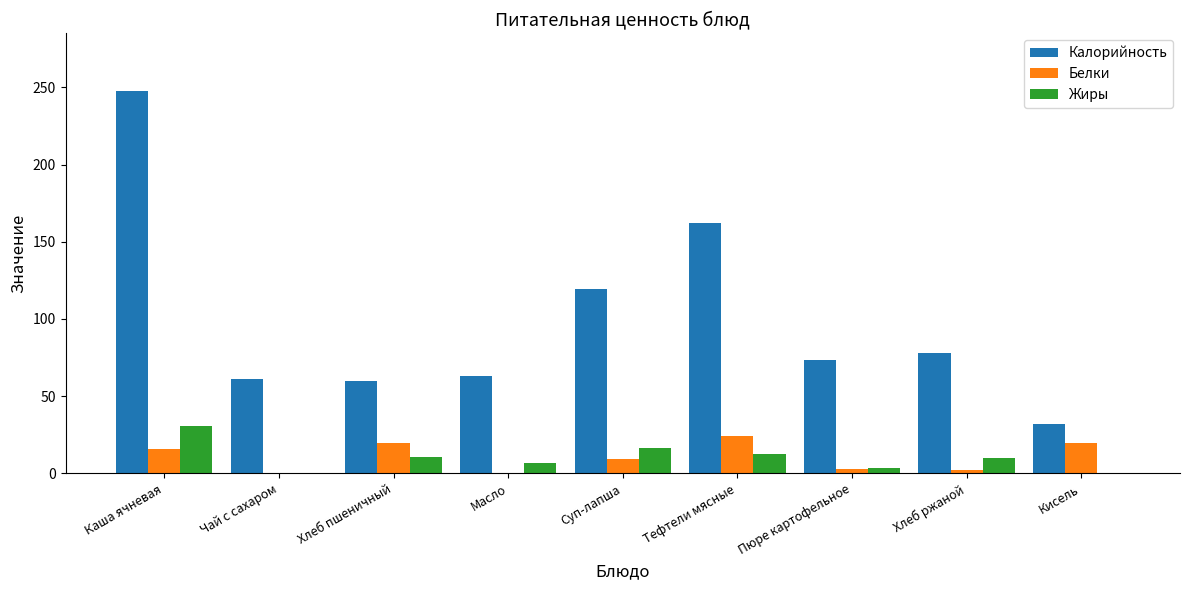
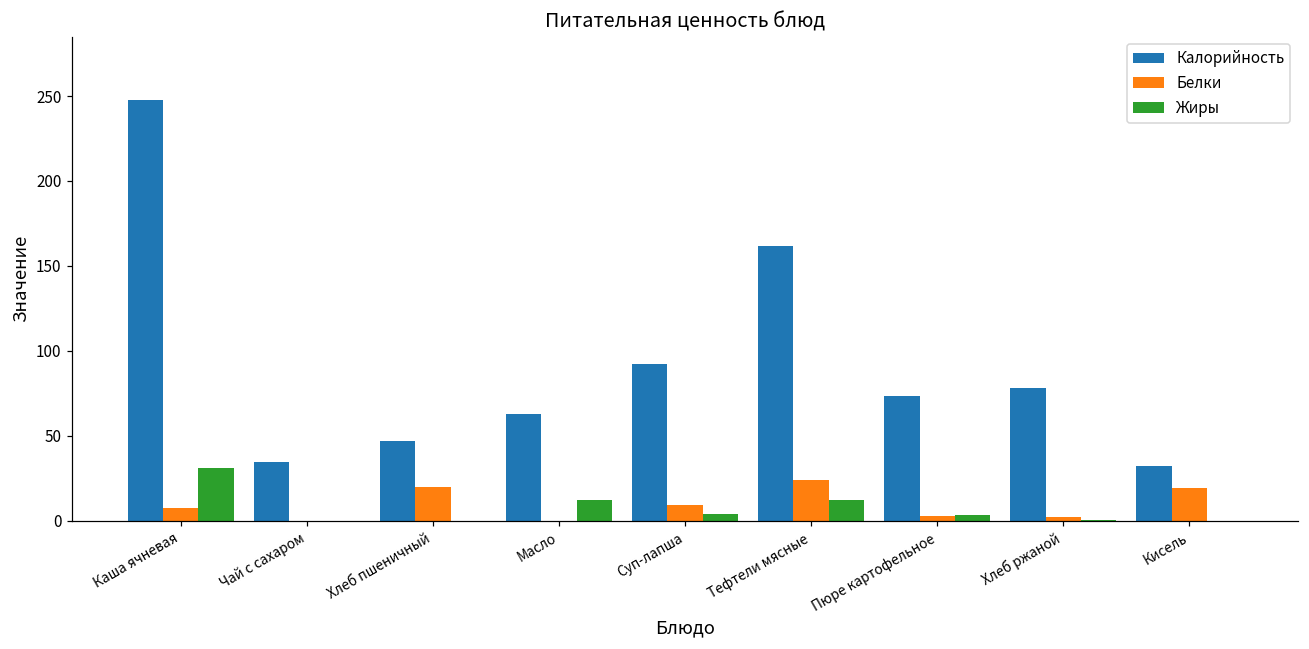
Белки, Каша ячневая: 16 -> 7
Калорийность, Чай с сахаром: 61 -> 35
Калорийность, Хлеб пшеничный: 60 -> 47
Жиры, Хлеб пшеничный: 11 -> 0
Жиры, Масло: 7 -> 12
Калорийность, Суп-лапша: 120 -> 93
Жиры, Суп-лапша: 16 -> 4
Жиры, Хлеб ржаной: 10 -> 0
